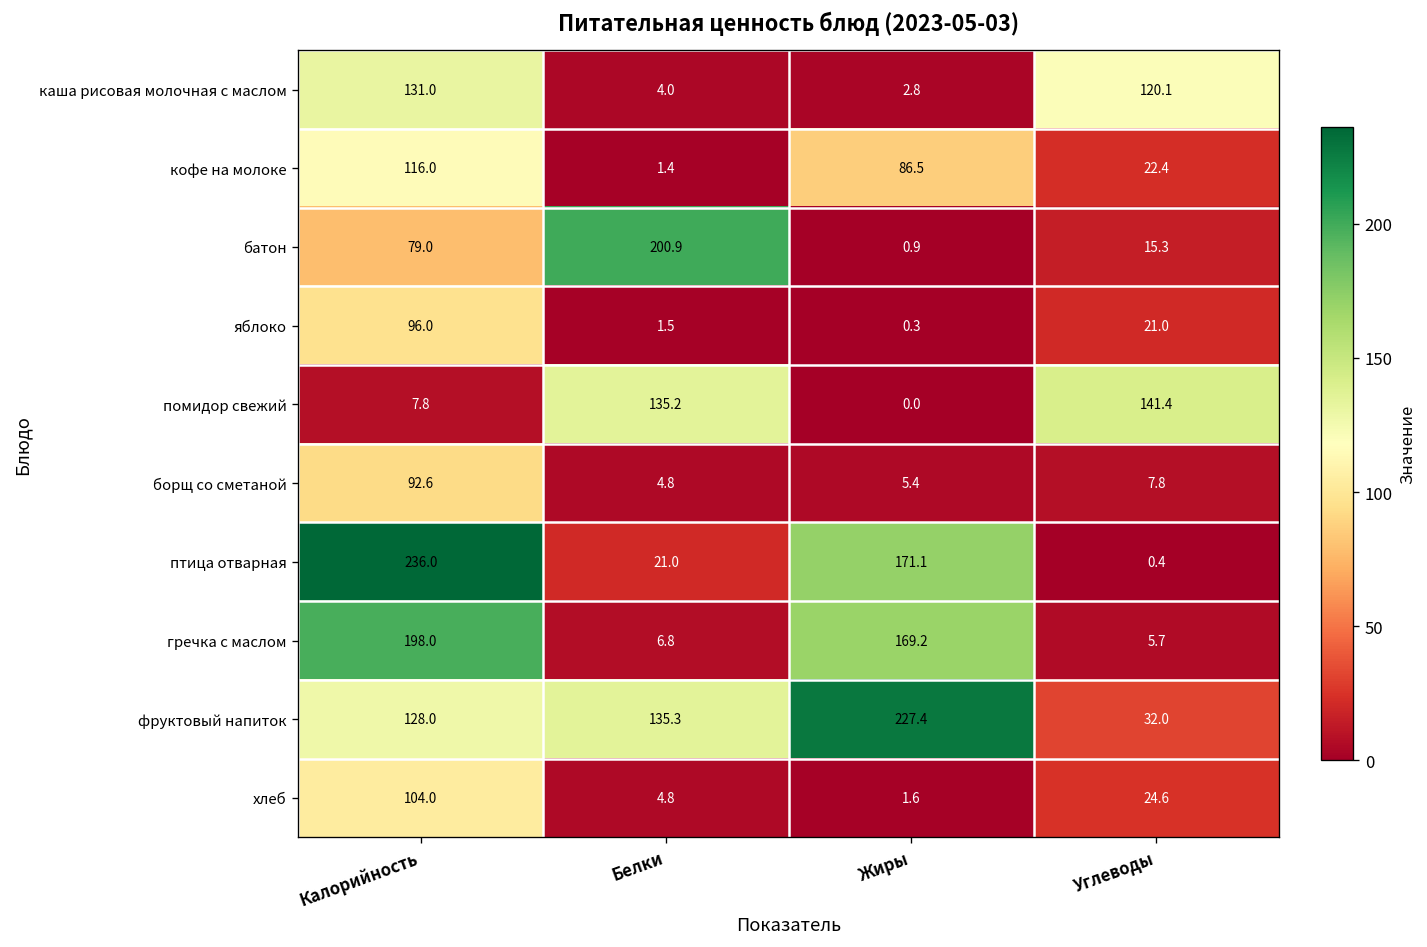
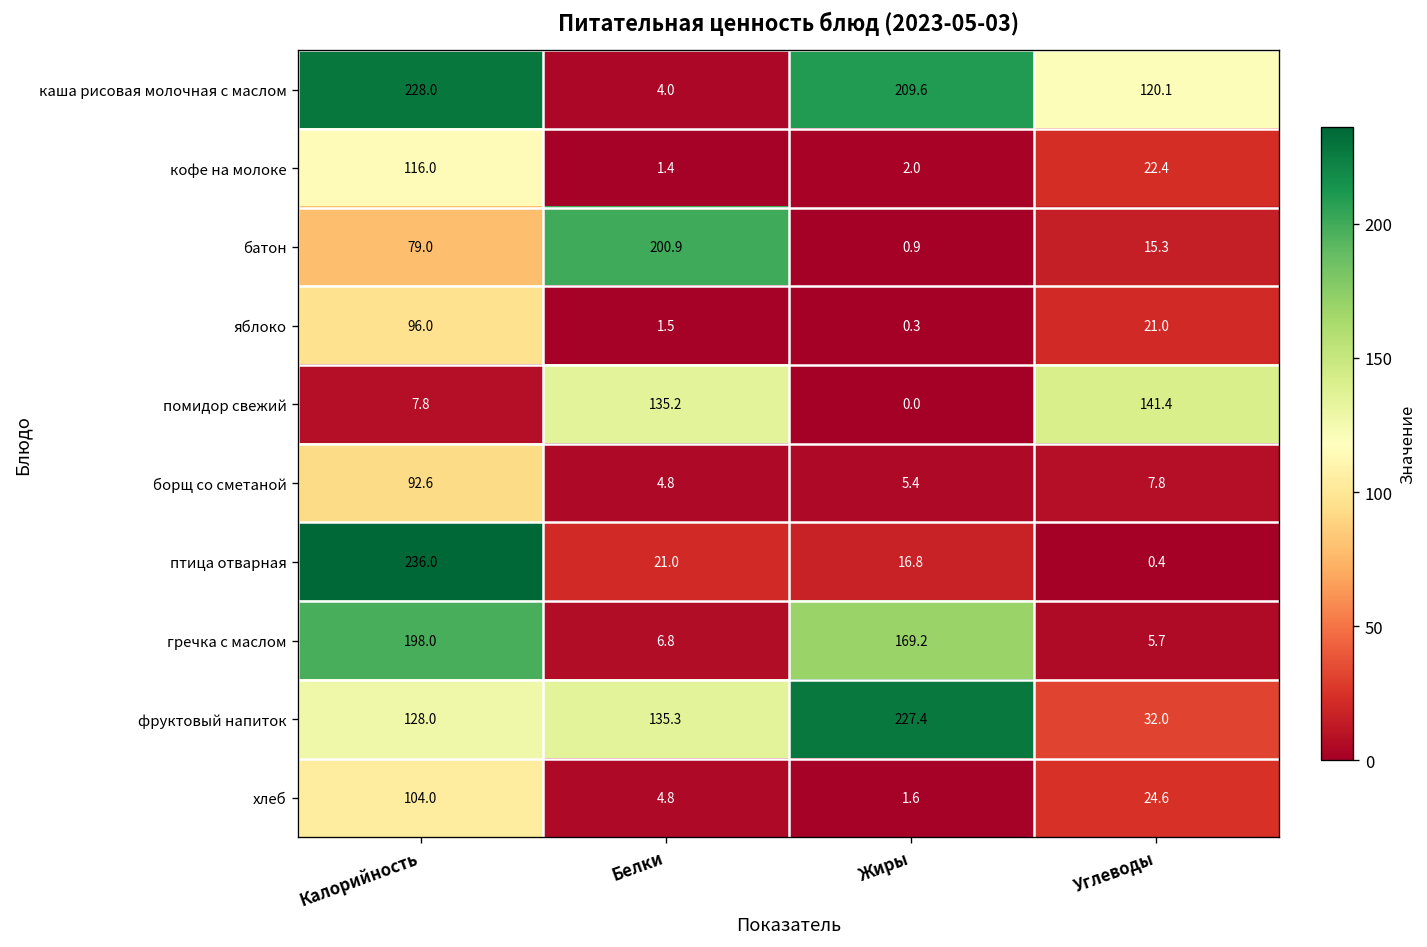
каша рисовая молочная с маслом, Калорийность: 131.0 -> 228.0
каша рисовая молочная с маслом, Жиры: 2.8 -> 209.6
кофе на молоке, Жиры: 86.5 -> 2.0
птица отварная, Жиры: 171.1 -> 16.8
